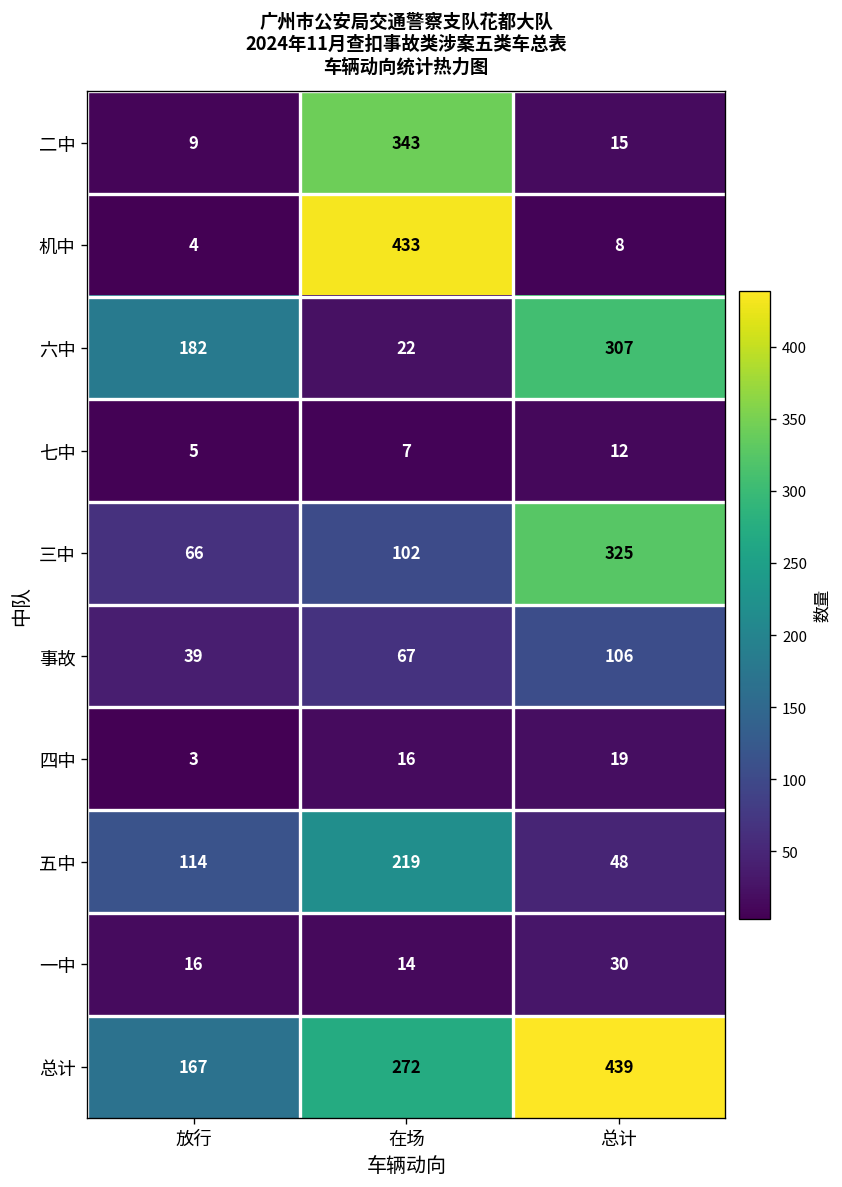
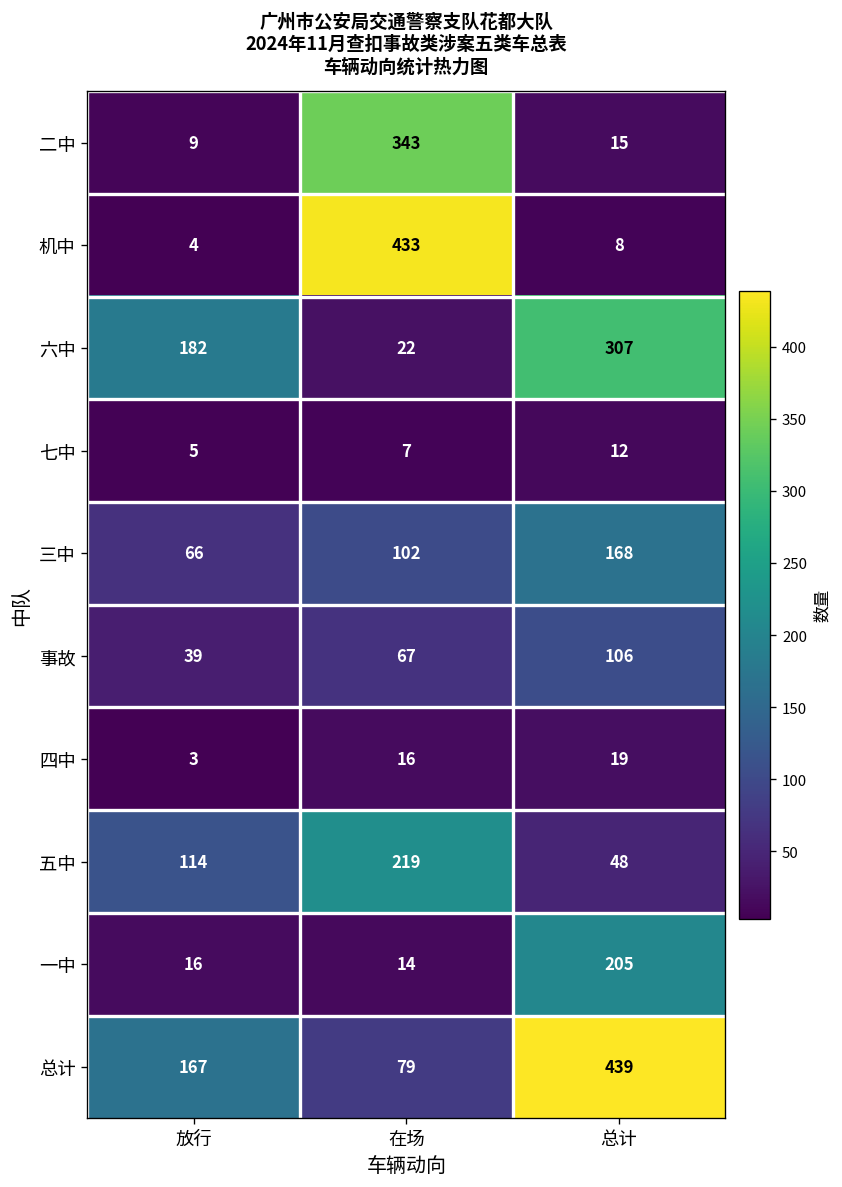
三中, 总计: 325 -> 168
一中, 总计: 30 -> 205
总计, 在场: 272 -> 79
